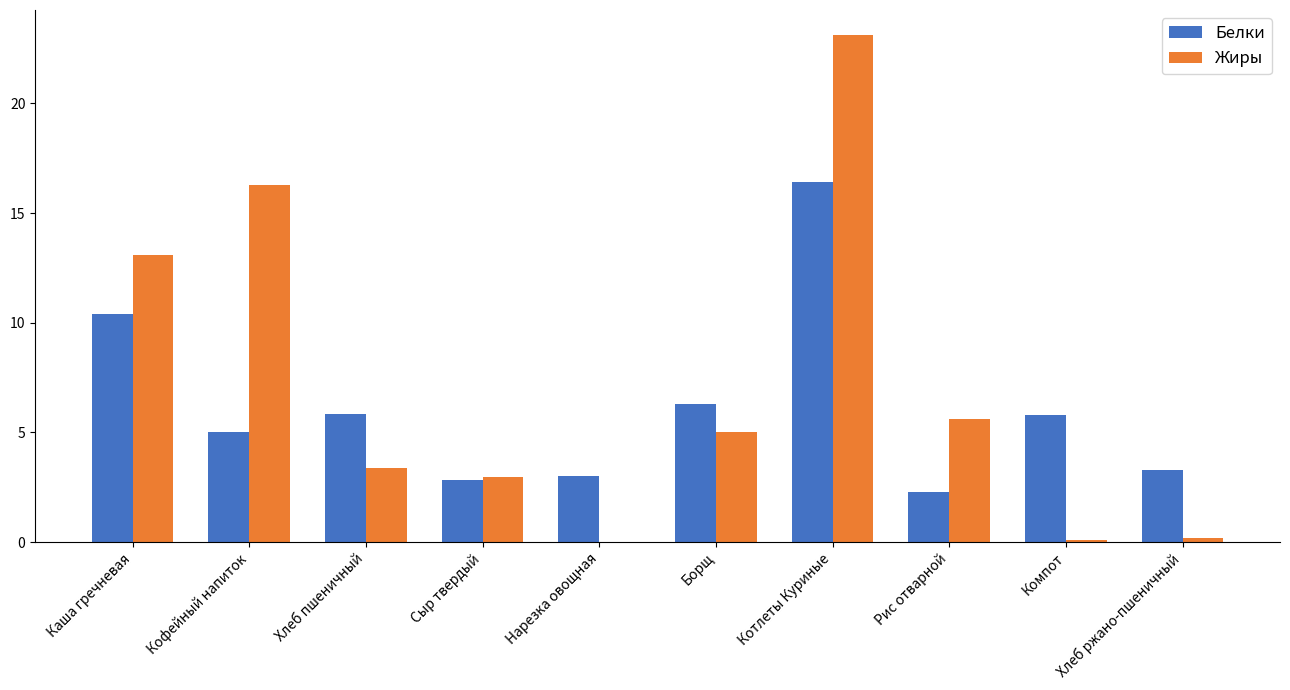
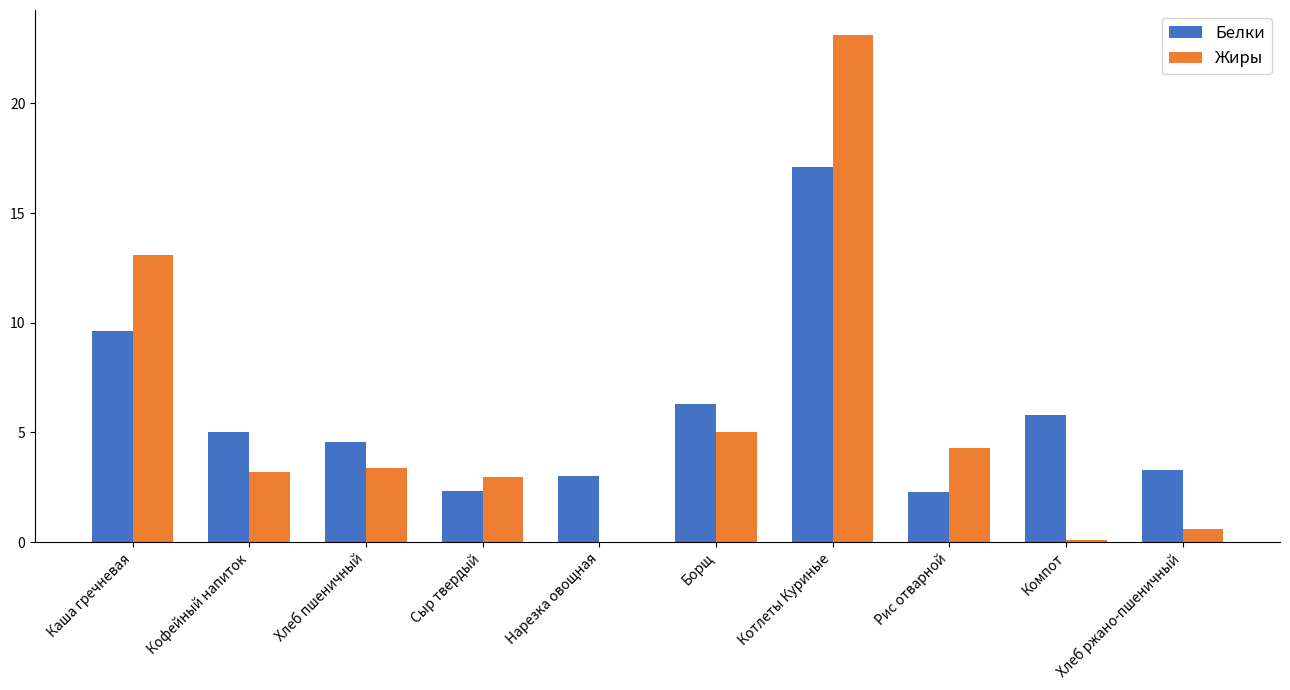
Белки, Каша гречневая: 10.4 -> 9.6
Жиры, Кофейный напиток: 16.3 -> 3.2
Белки, Хлеб пшеничный: 5.8 -> 4.6
Белки, Сыр твердый: 2.8 -> 2.3
Белки, Котлеты Куриные: 16.4 -> 17.1
Жиры, Рис отварной: 5.6 -> 4.3
Жиры, Хлеб ржано-пшеничный: 0.2 -> 0.6
